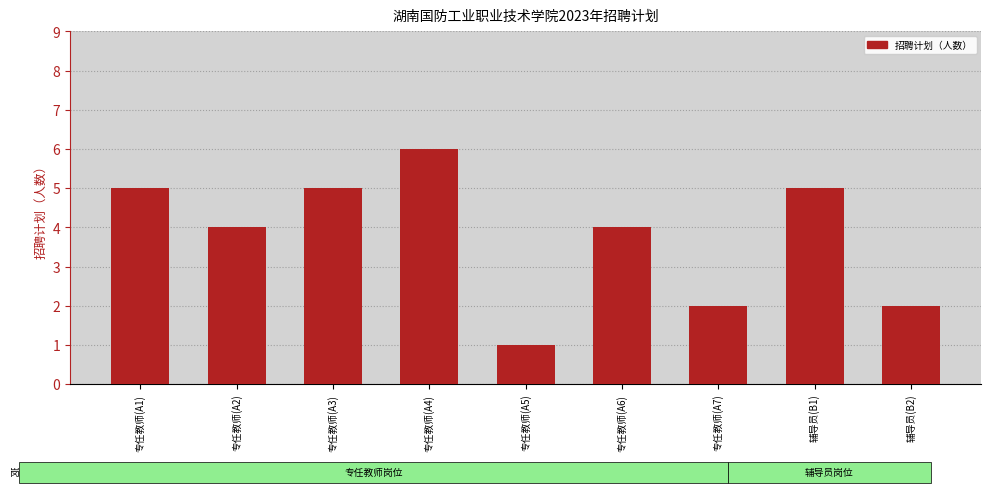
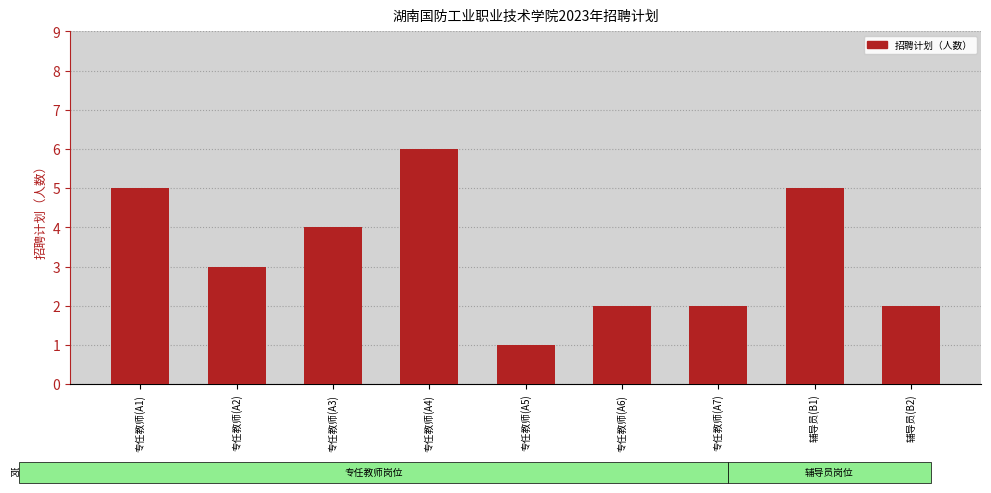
专任教师(A2): 4 -> 3
专任教师(A3): 5 -> 4
专任教师(A6): 4 -> 2
